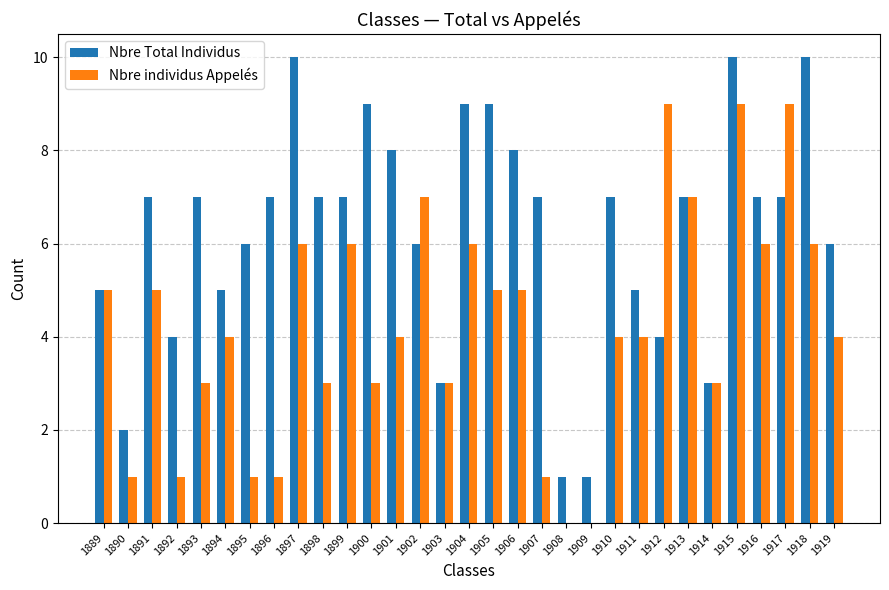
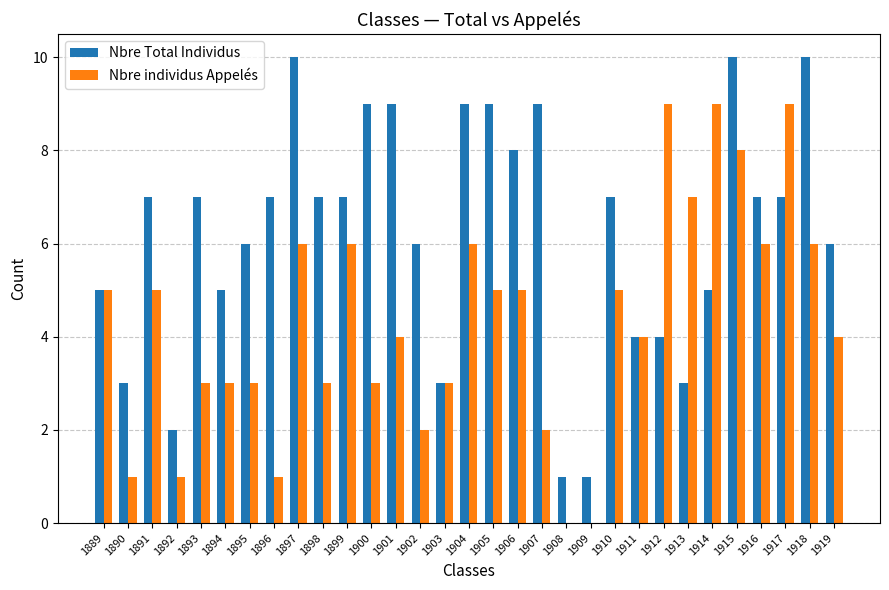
Nbre Total Individus, 1890: 2 -> 3
Nbre Total Individus, 1892: 4 -> 2
Nbre individus Appelés, 1894: 4 -> 3
Nbre individus Appelés, 1895: 1 -> 3
Nbre Total Individus, 1901: 8 -> 9
Nbre individus Appelés, 1902: 7 -> 2
Nbre Total Individus, 1907: 7 -> 9
Nbre individus Appelés, 1907: 1 -> 2
Nbre individus Appelés, 1910: 4 -> 5
Nbre Total Individus, 1911: 5 -> 4
Nbre Total Individus, 1913: 7 -> 3
Nbre Total Individus, 1914: 3 -> 5
Nbre individus Appelés, 1914: 3 -> 9
Nbre individus Appelés, 1915: 9 -> 8
